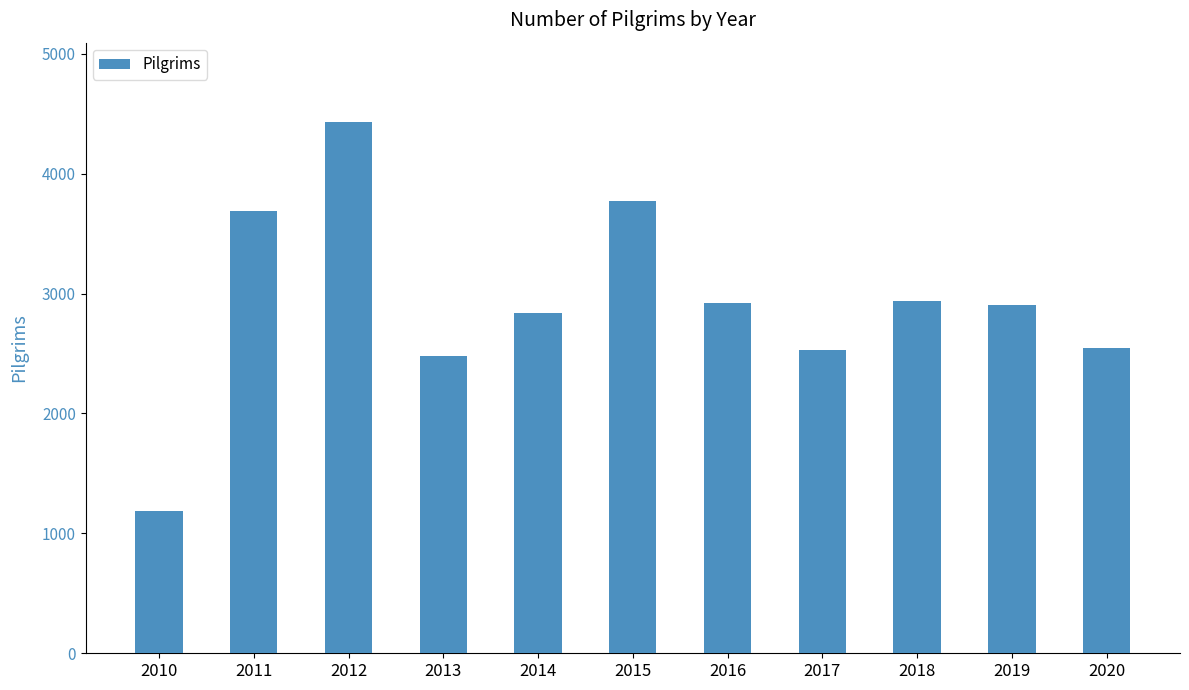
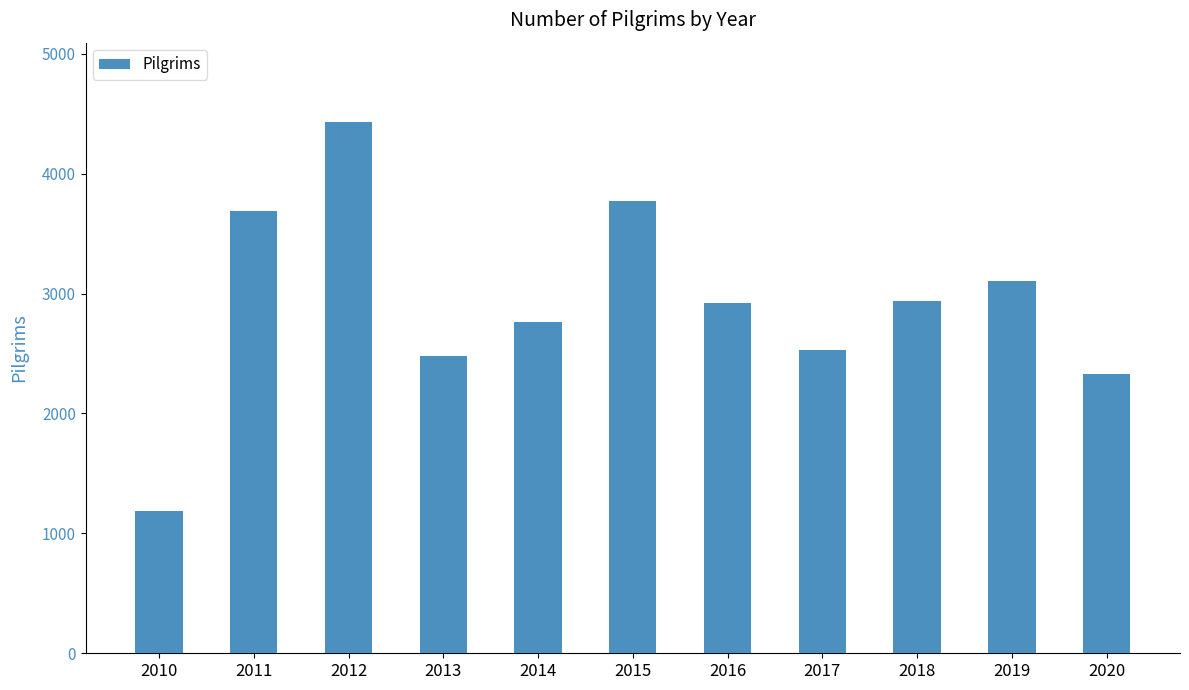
2014: 2830 -> 2760
2019: 2900 -> 3100
2020: 2540 -> 2330
